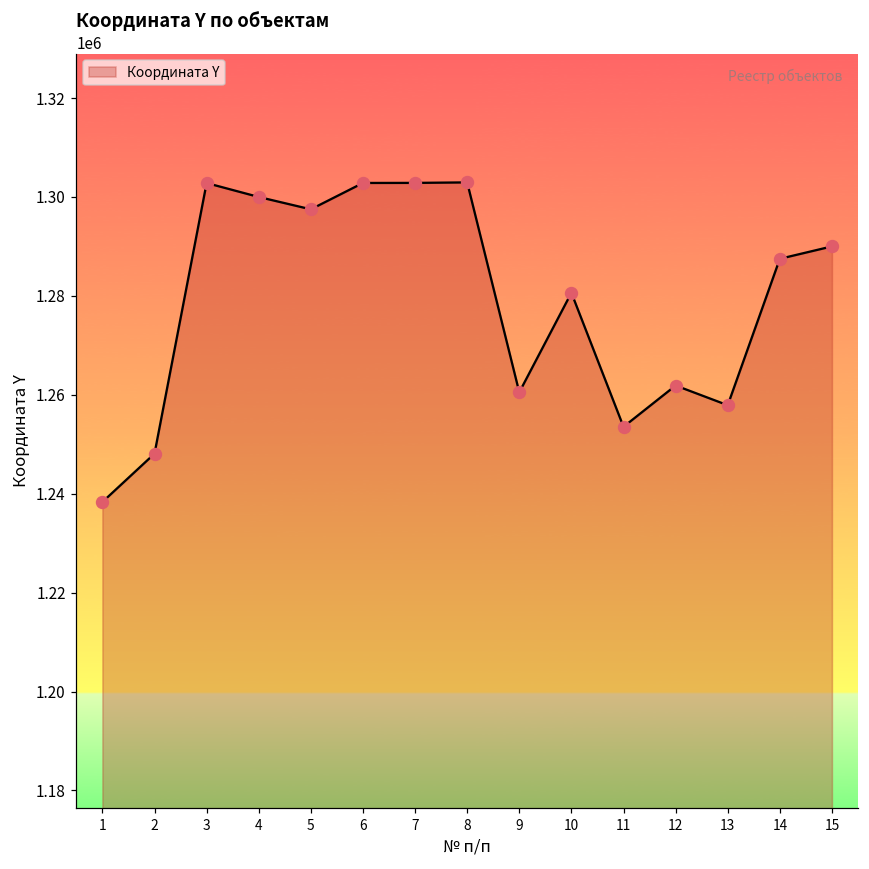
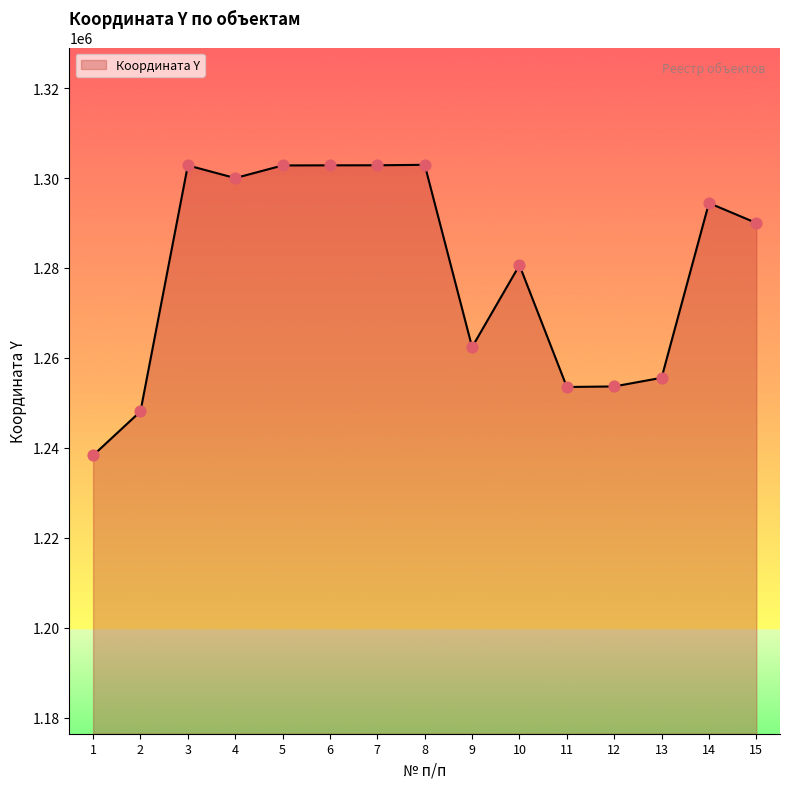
5: 1298000 -> 1303000
9: 1261000 -> 1262000
12: 1262000 -> 1254000
13: 1258000 -> 1256000
14: 1288000 -> 1294000
